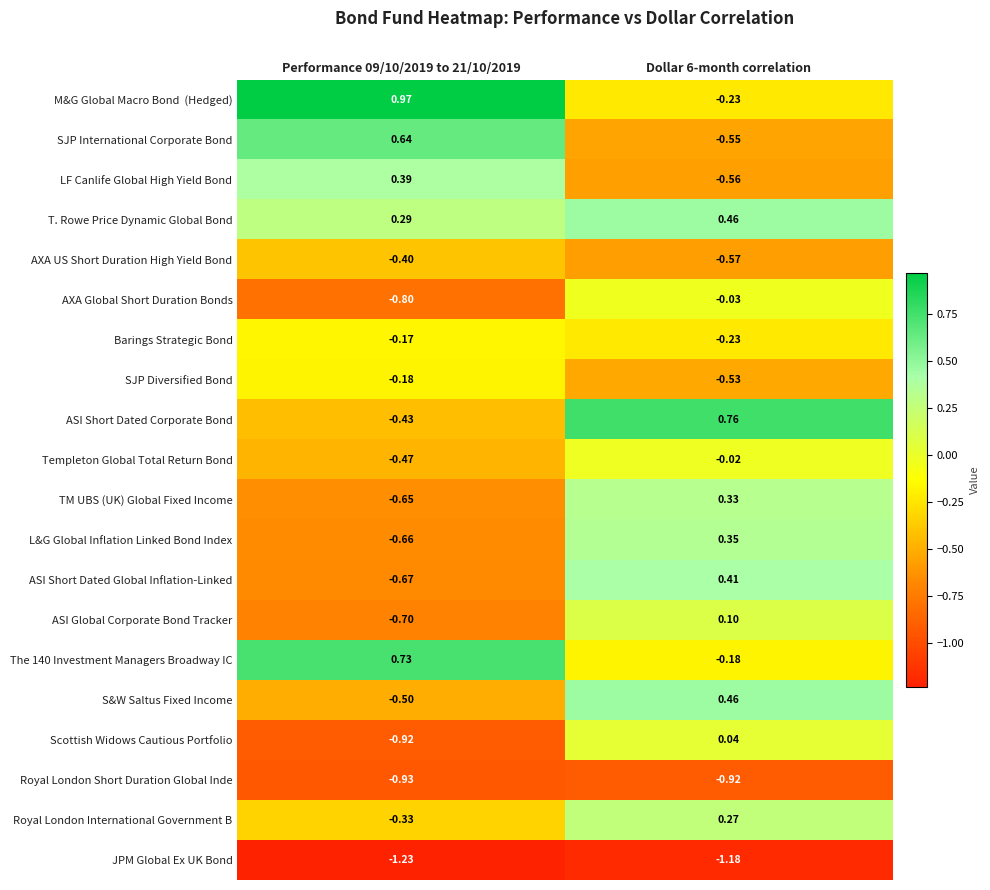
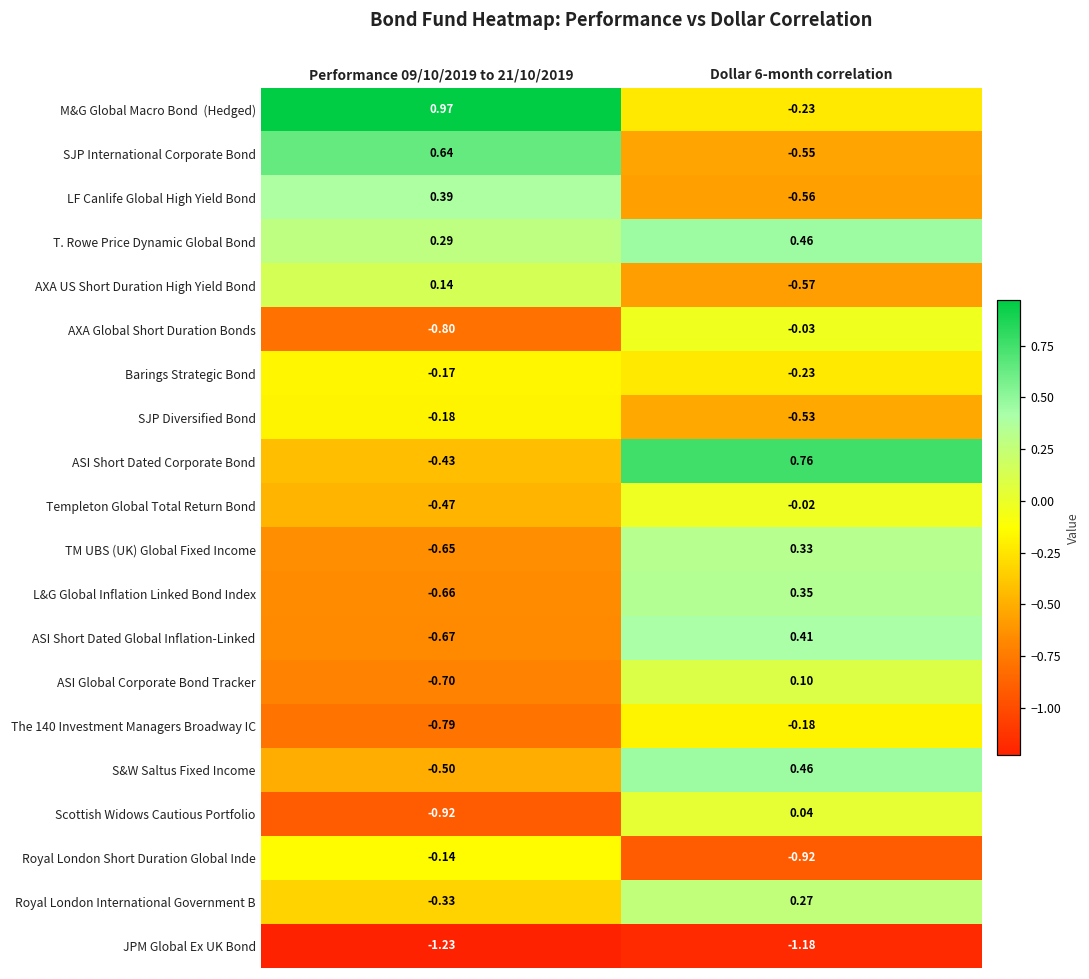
AXA US Short Duration High Yield Bond, Performance 09/10/2019 to 21/10/2019: -0.40 -> 0.14
The 140 Investment Managers Broadway IC, Performance 09/10/2019 to 21/10/2019: 0.73 -> -0.79
Royal London Short Duration Global Inde, Performance 09/10/2019 to 21/10/2019: -0.93 -> -0.14
